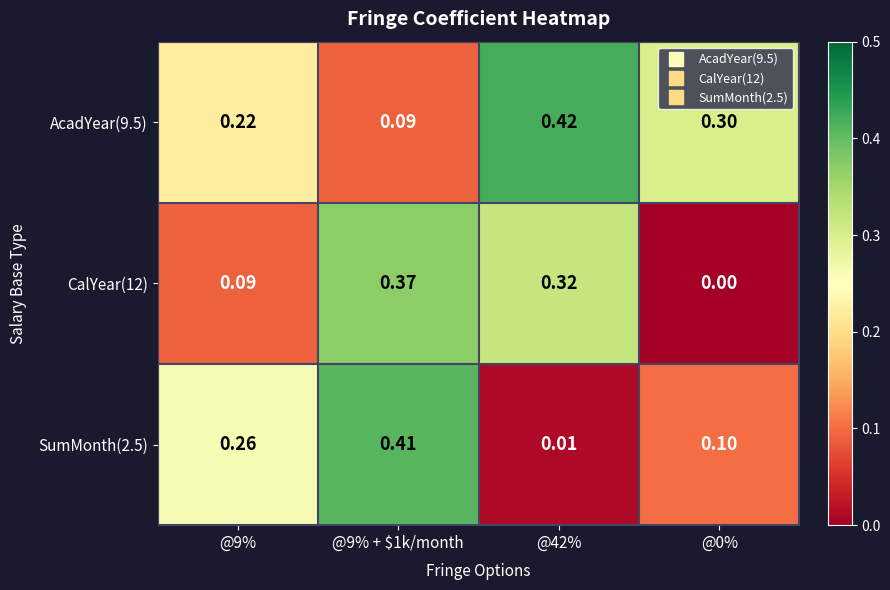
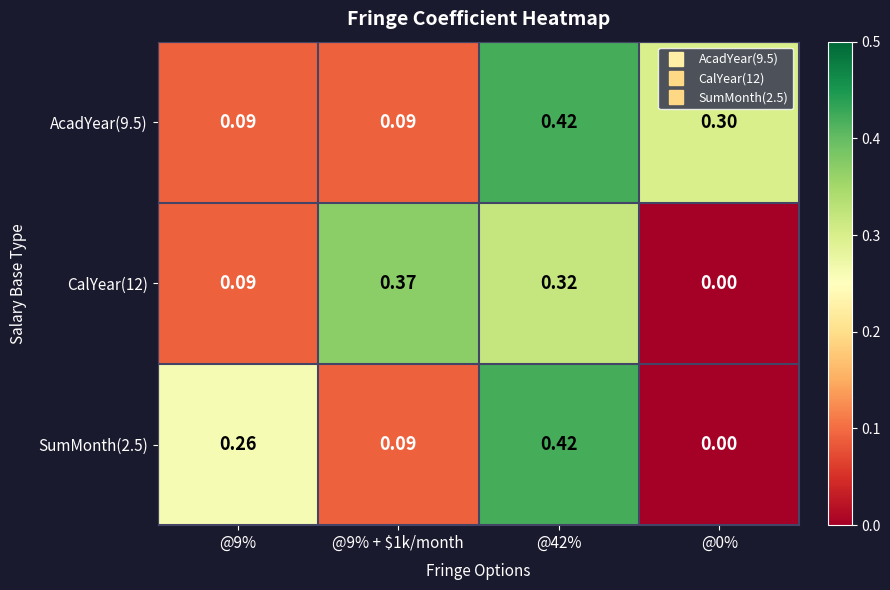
AcadYear(9.5), @9%: 0.22 -> 0.09
SumMonth(2.5), @9% + $1k/month: 0.41 -> 0.09
SumMonth(2.5), @42%: 0.01 -> 0.42
SumMonth(2.5), @0%: 0.10 -> 0.00
